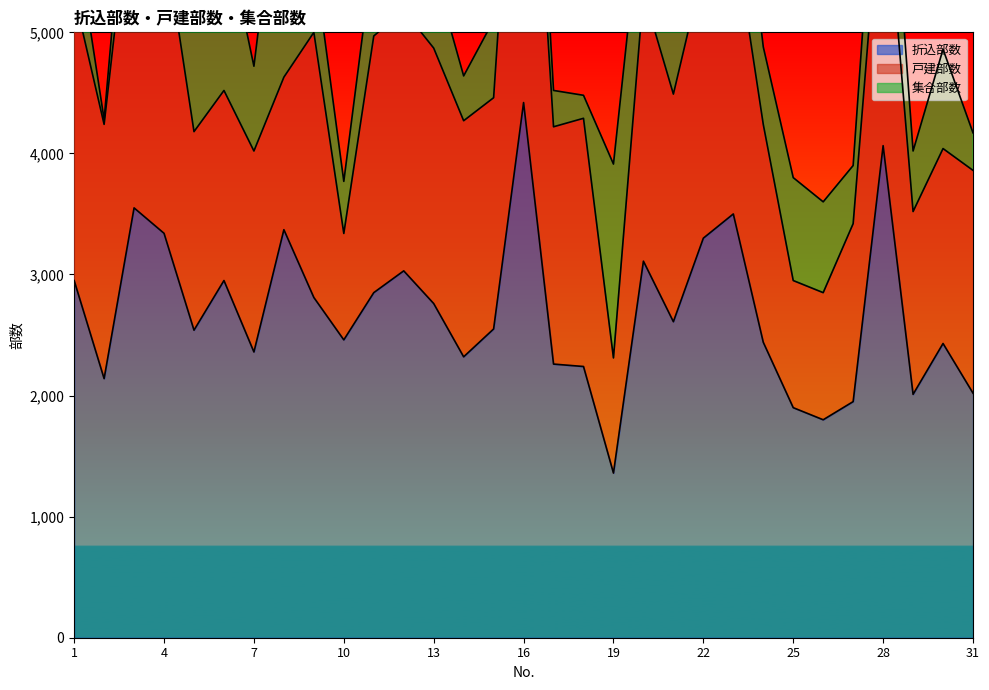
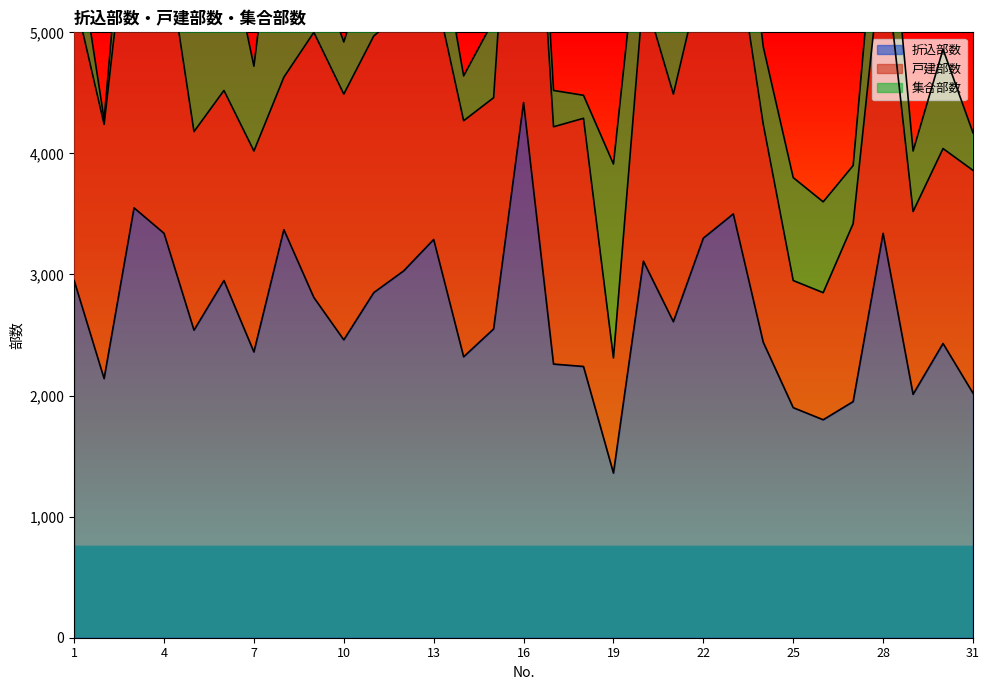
戸建部数, 10: 880 -> 2,030
折込部数, 13: 2,760 -> 3,290
折込部数, 28: 4,060 -> 3,340
